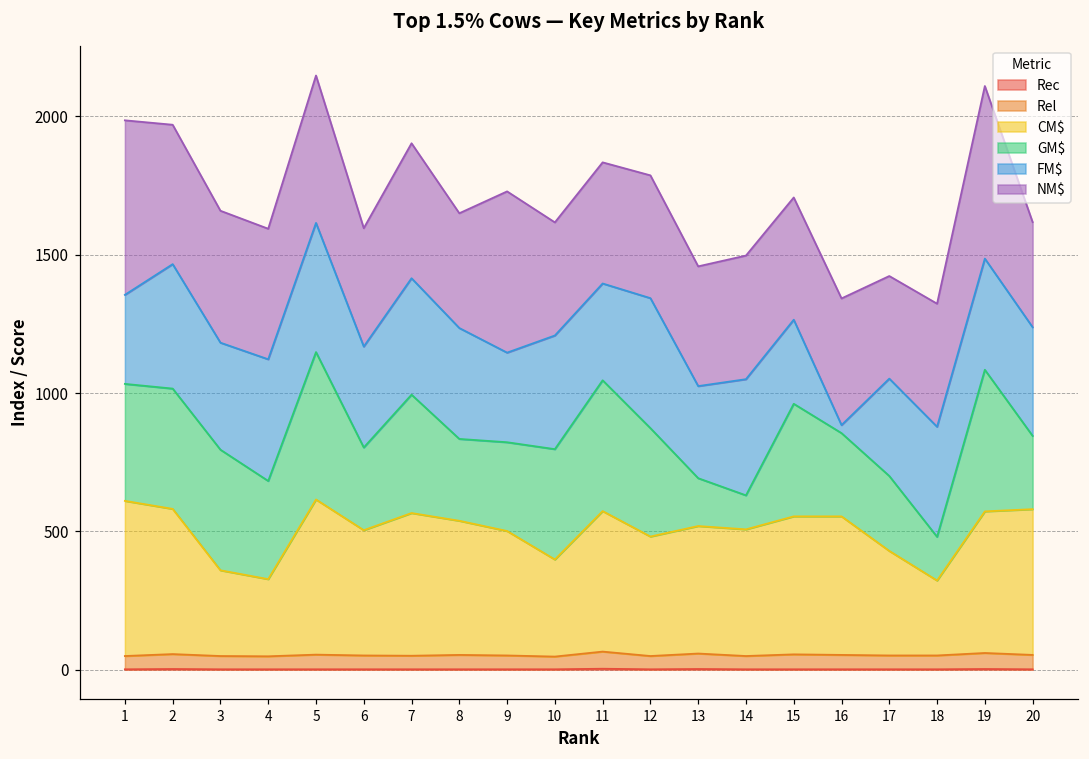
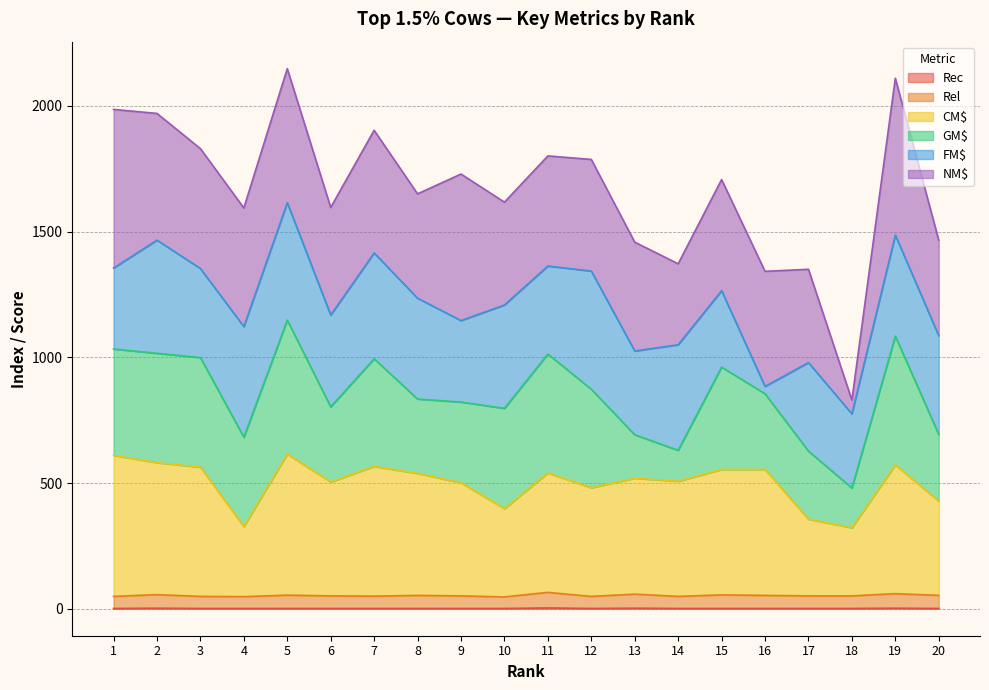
CM$, 3: 310 -> 510
FM$, 3: 390 -> 350
CM$, 11: 510 -> 480
NM$, 14: 450 -> 320
CM$, 17: 380 -> 310
FM$, 18: 400 -> 300
NM$, 18: 450 -> 60
CM$, 20: 530 -> 380
